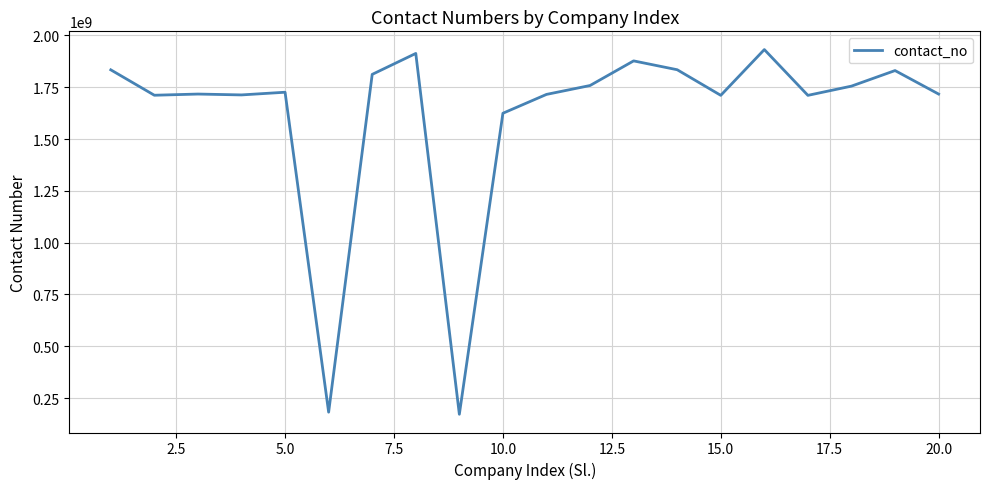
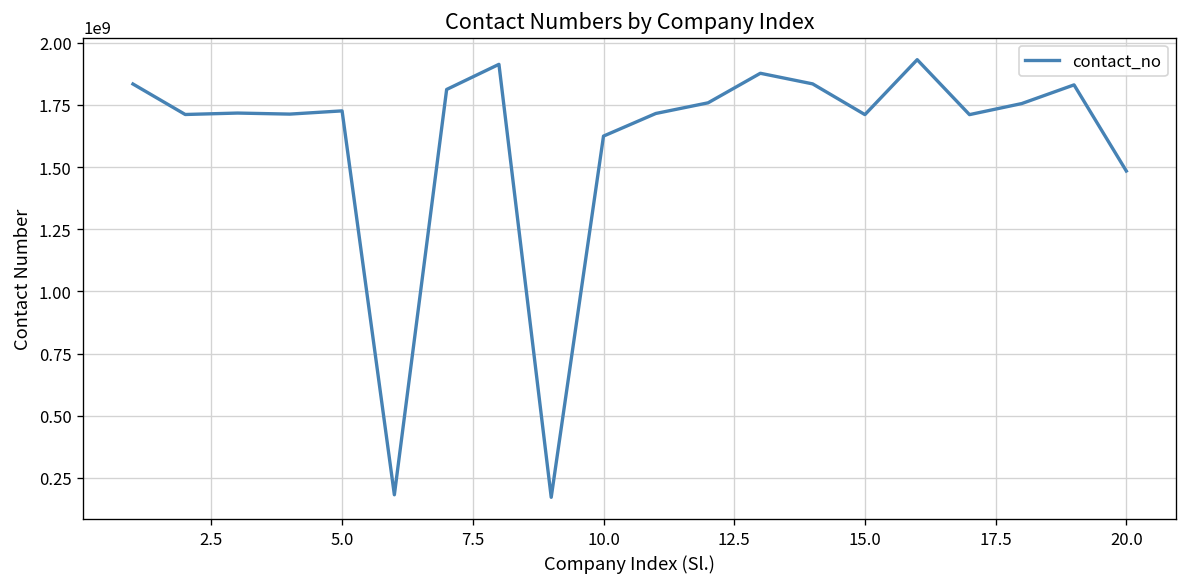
20.0: 1720000000 -> 1480000000
